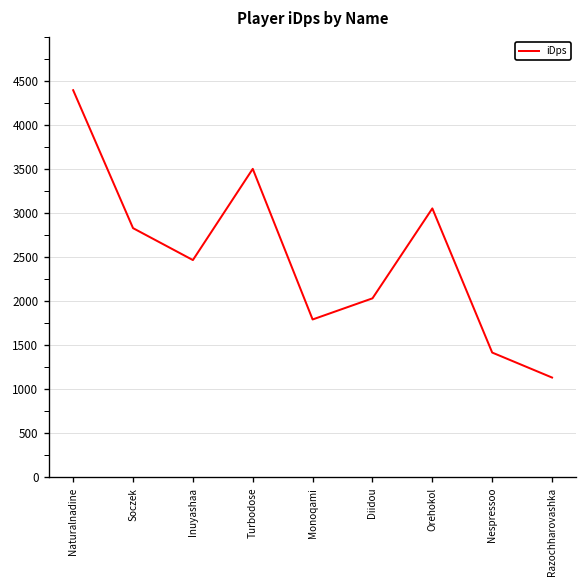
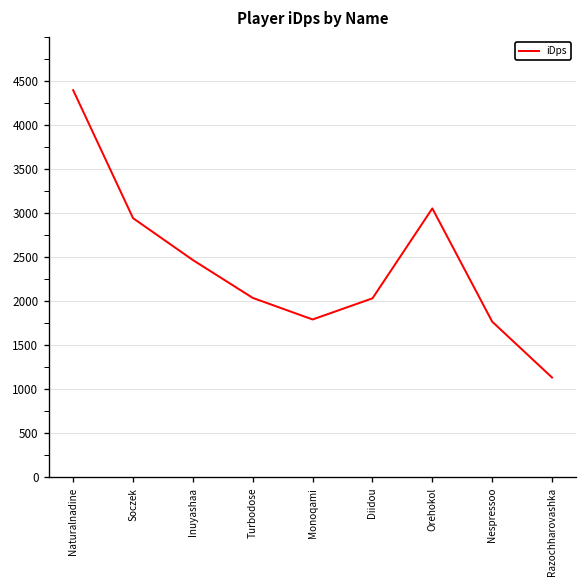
Soczek: 2800 -> 2900
Turbodose: 3500 -> 2000
Nespressoo: 1400 -> 1800
